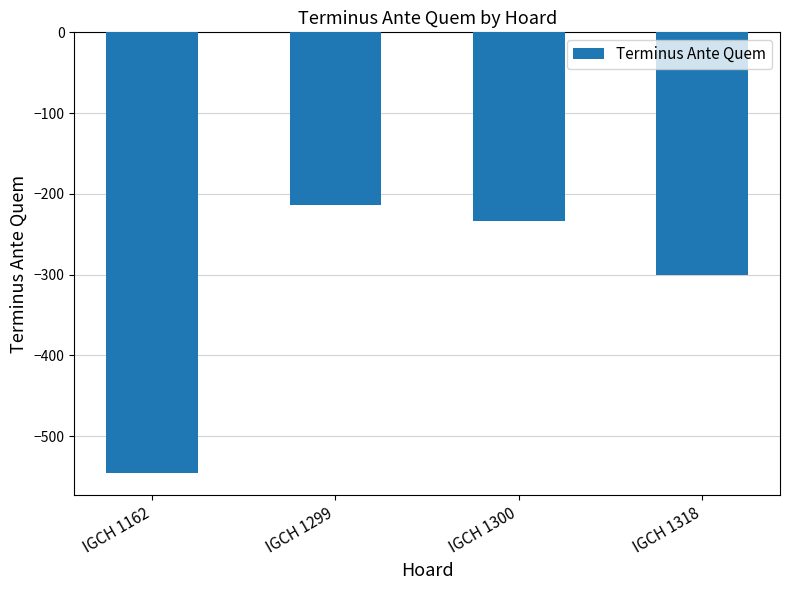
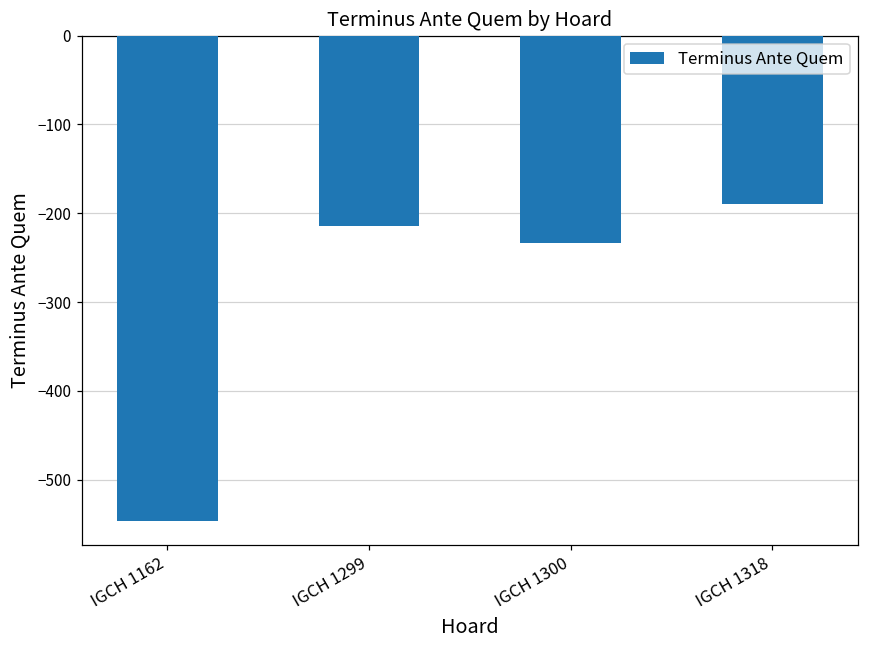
IGCH 1318: -300 -> -190
